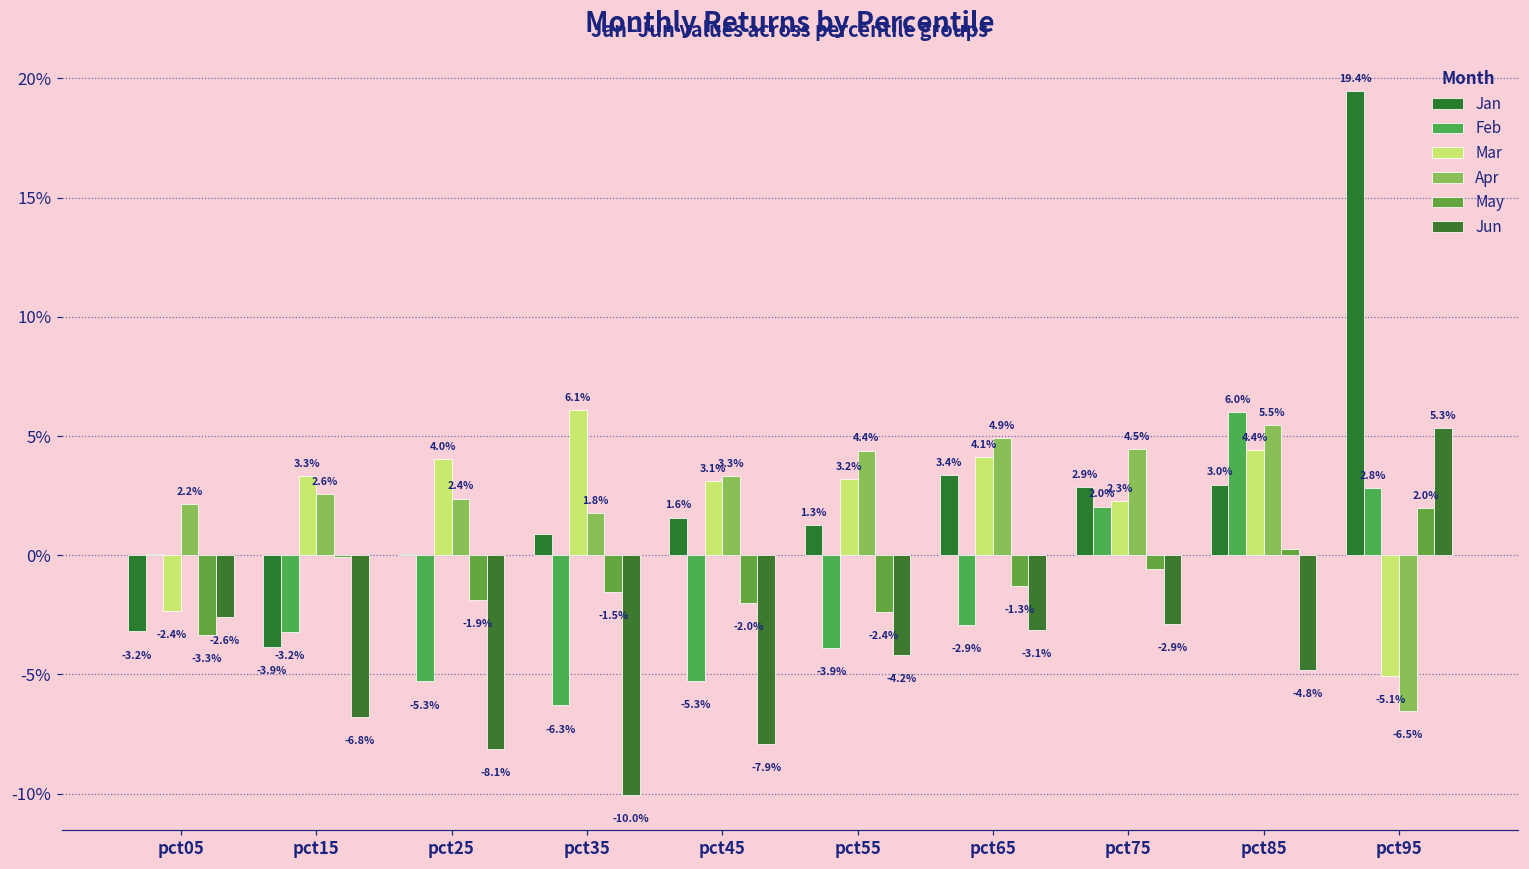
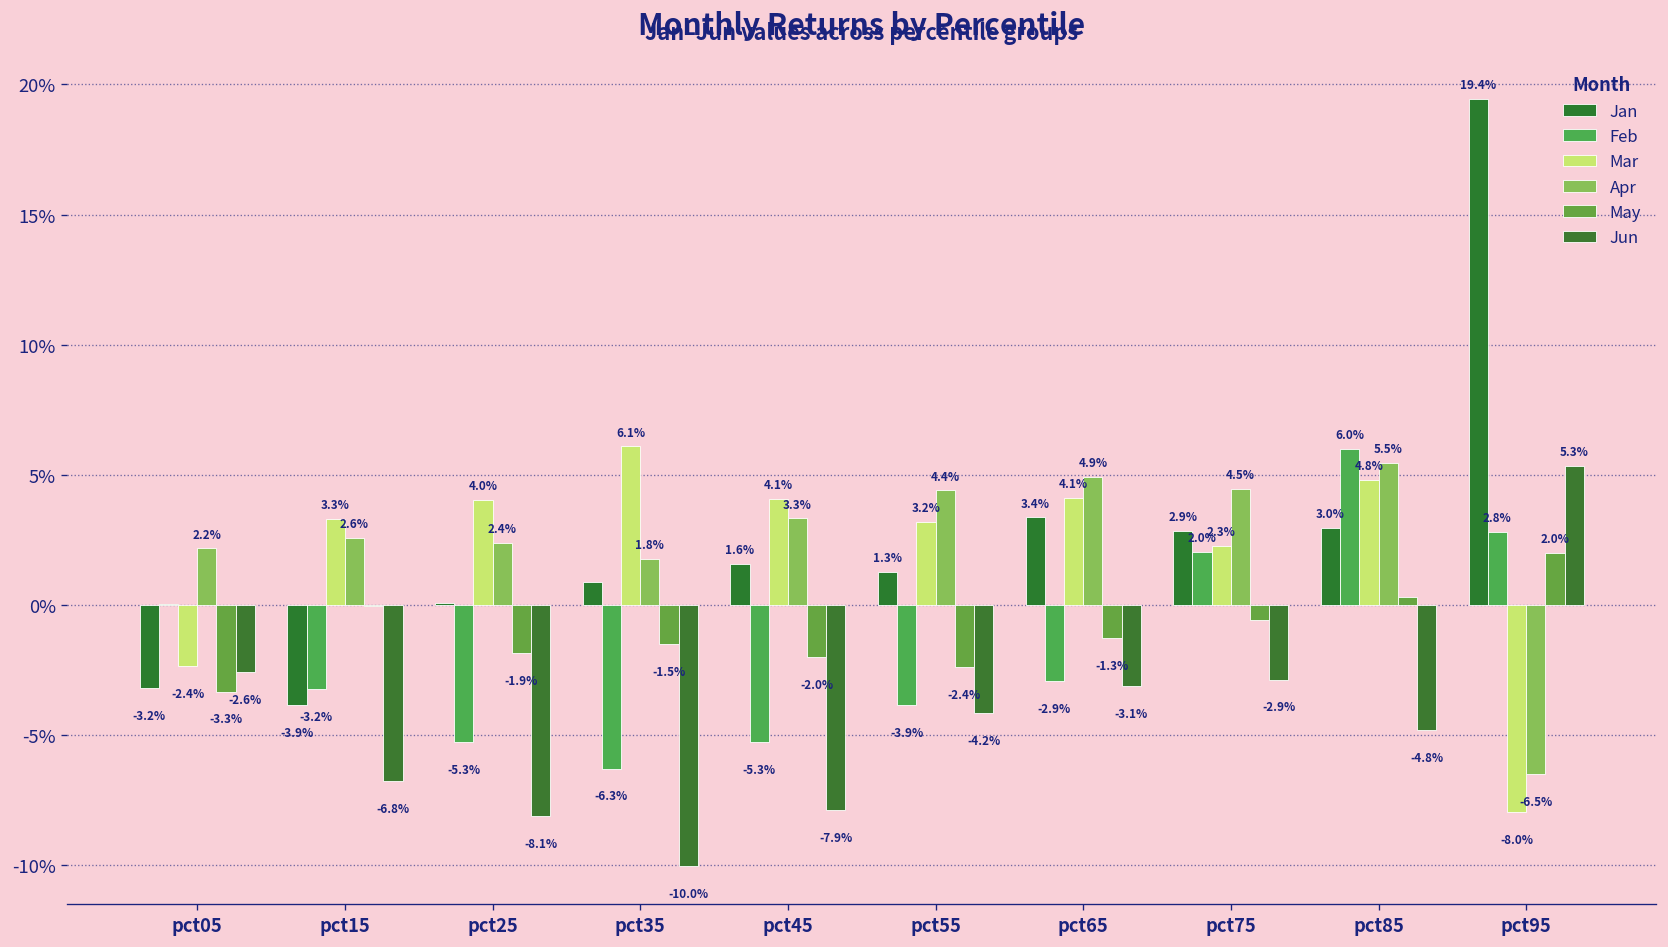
Mar, pct45: 3.1% -> 4.1%
Mar, pct85: 4.4% -> 4.8%
Mar, pct95: -5.1% -> -8.0%
